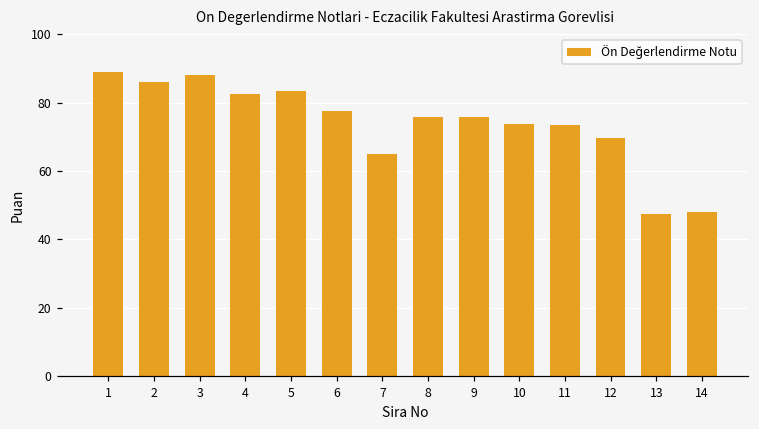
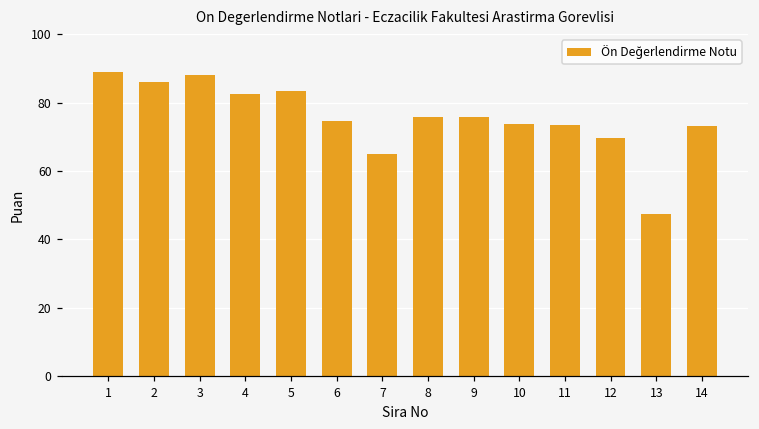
6: 77 -> 75
14: 48 -> 73
